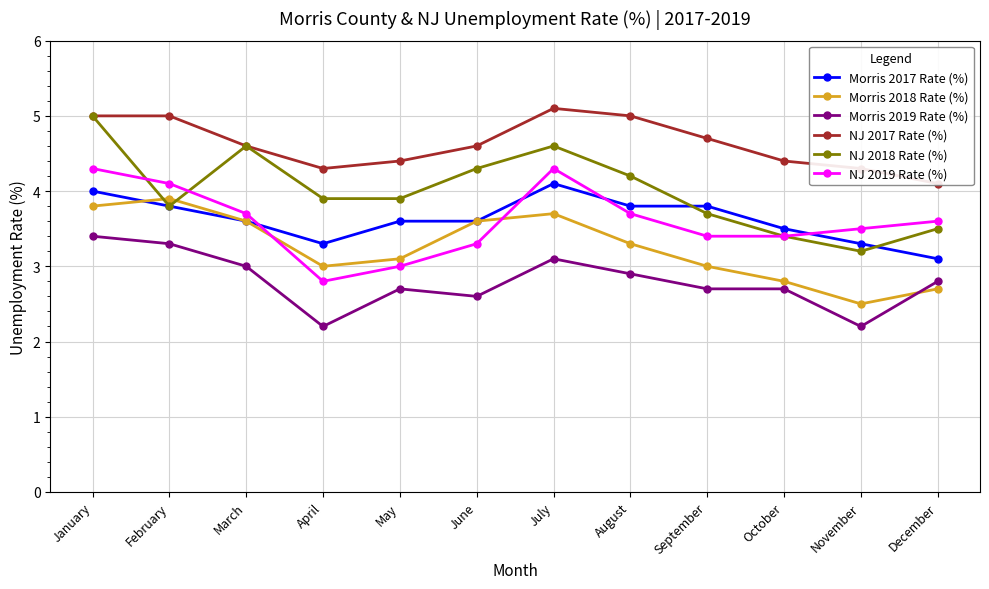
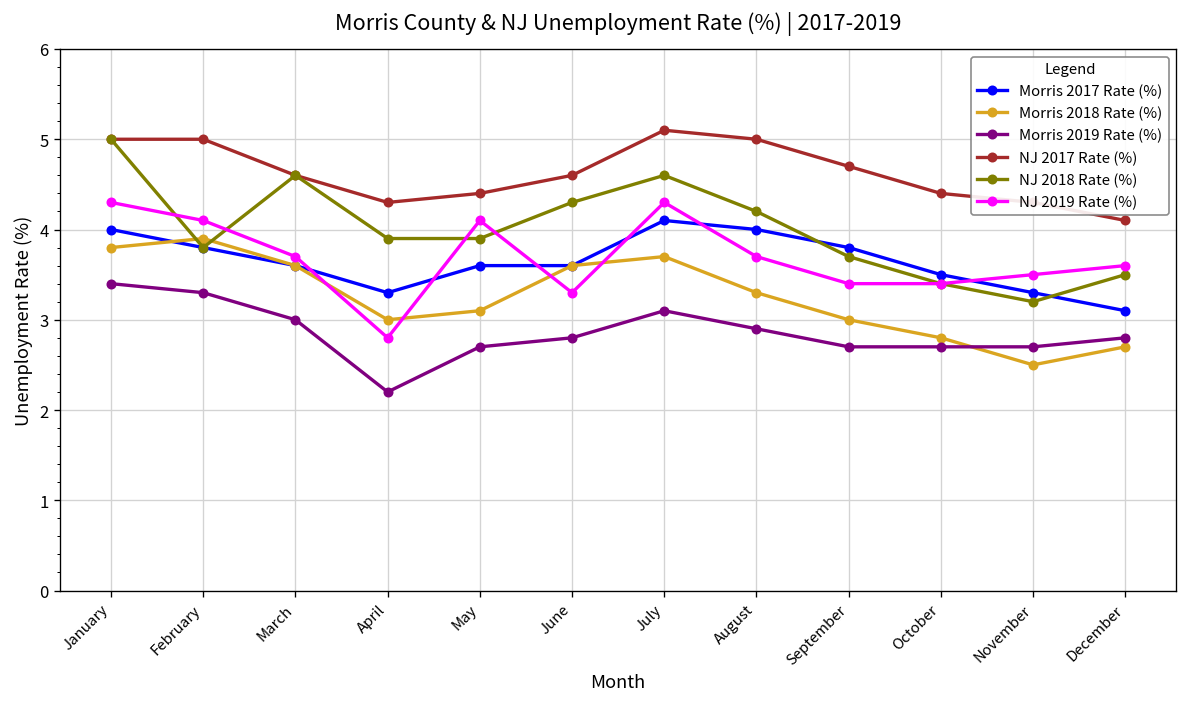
NJ 2019 Rate (%), May: 3.0 -> 4.1
Morris 2019 Rate (%), June: 2.6 -> 2.8
Morris 2017 Rate (%), August: 3.8 -> 4.0
Morris 2019 Rate (%), November: 2.2 -> 2.7
